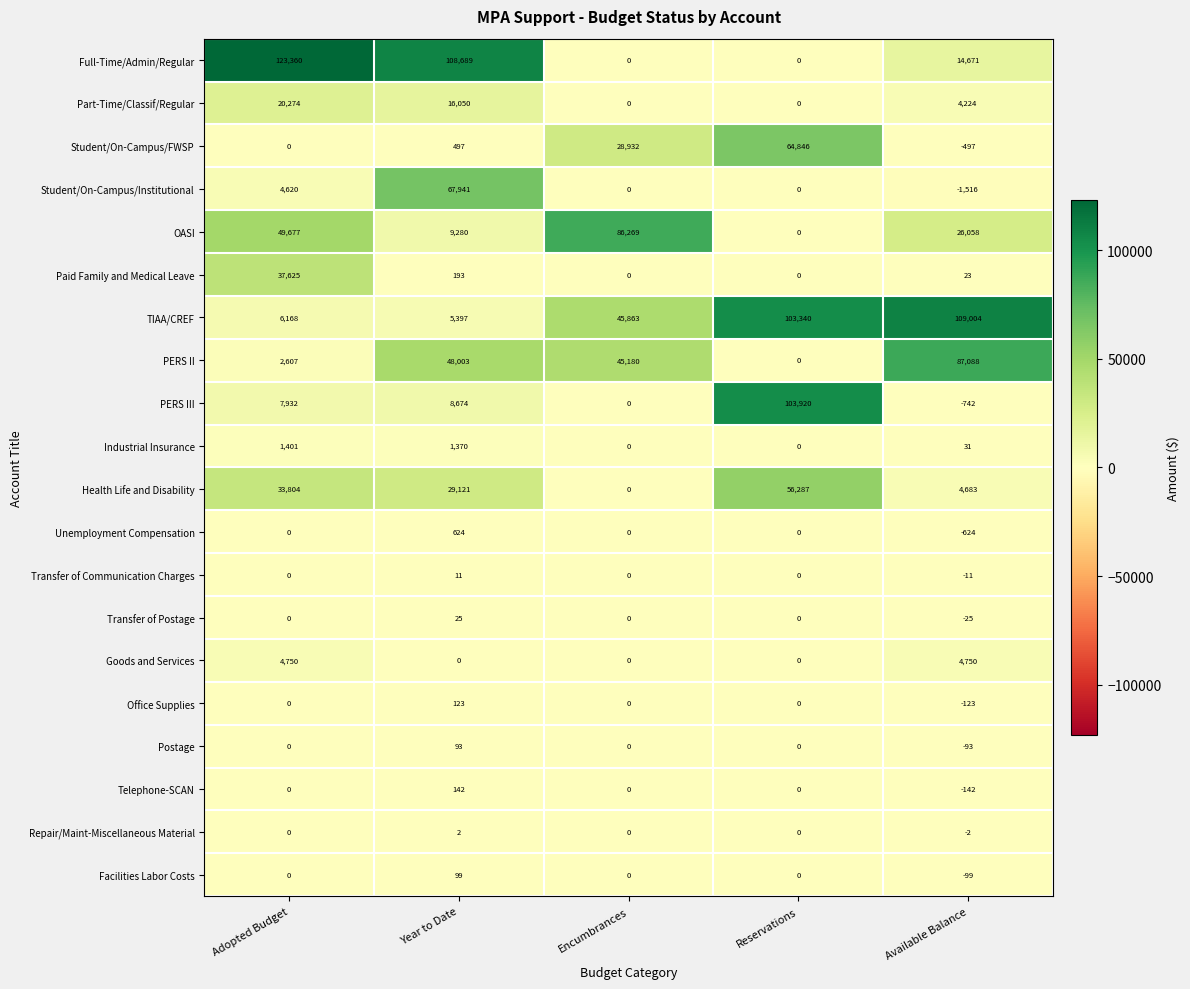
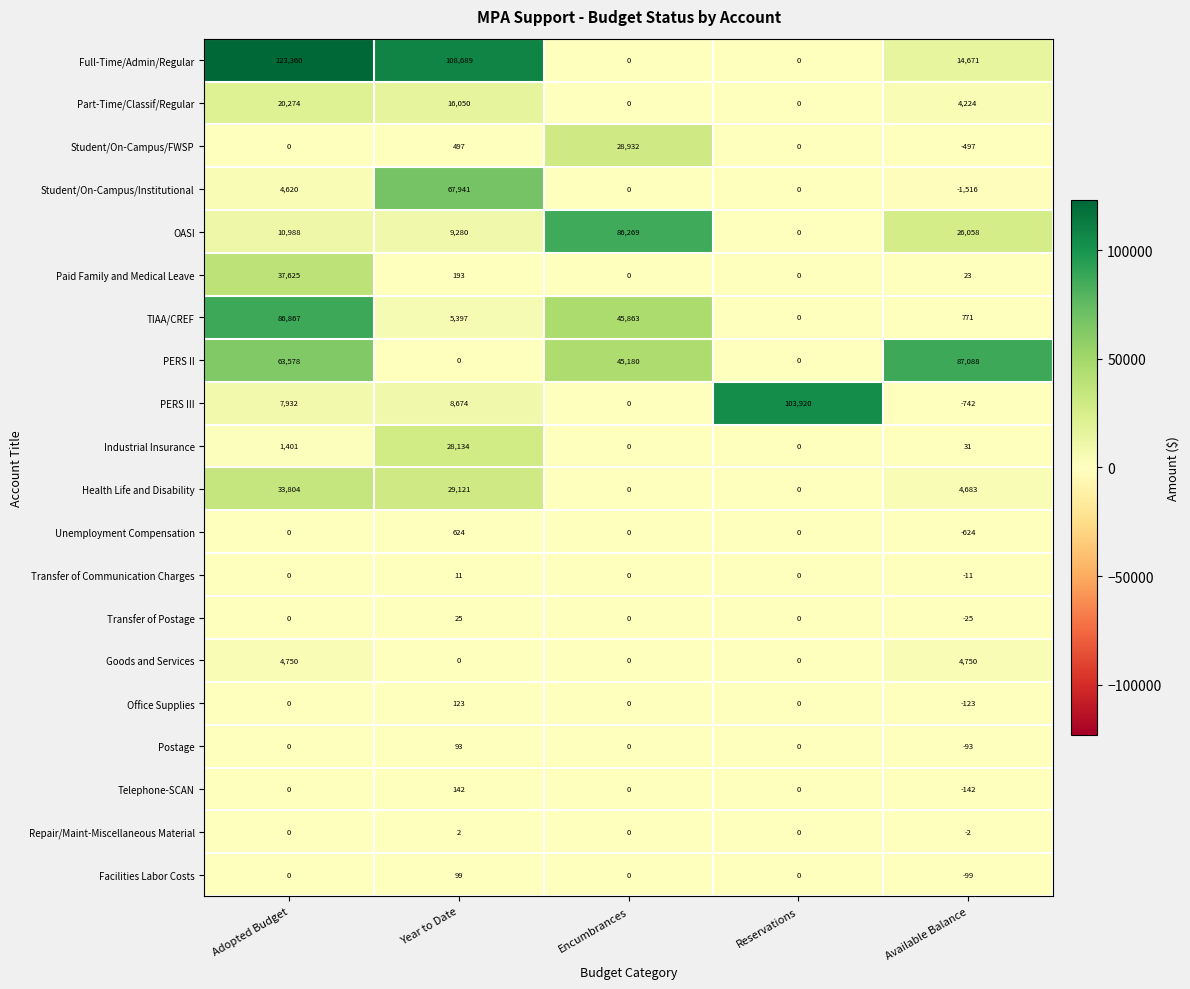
Student/On-Campus/FWSP, Reservations: 64,846 -> 0
OASI, Adopted Budget: 49,677 -> 10,988
TIAA/CREF, Adopted Budget: 6,168 -> 86,867
TIAA/CREF, Reservations: 103,340 -> 0
TIAA/CREF, Available Balance: 109,004 -> 771
PERS II, Adopted Budget: 2,607 -> 63,578
PERS II, Year to Date: 48,003 -> 0
Industrial Insurance, Year to Date: 1,370 -> 28,134
Health Life and Disability, Reservations: 56,287 -> 0
